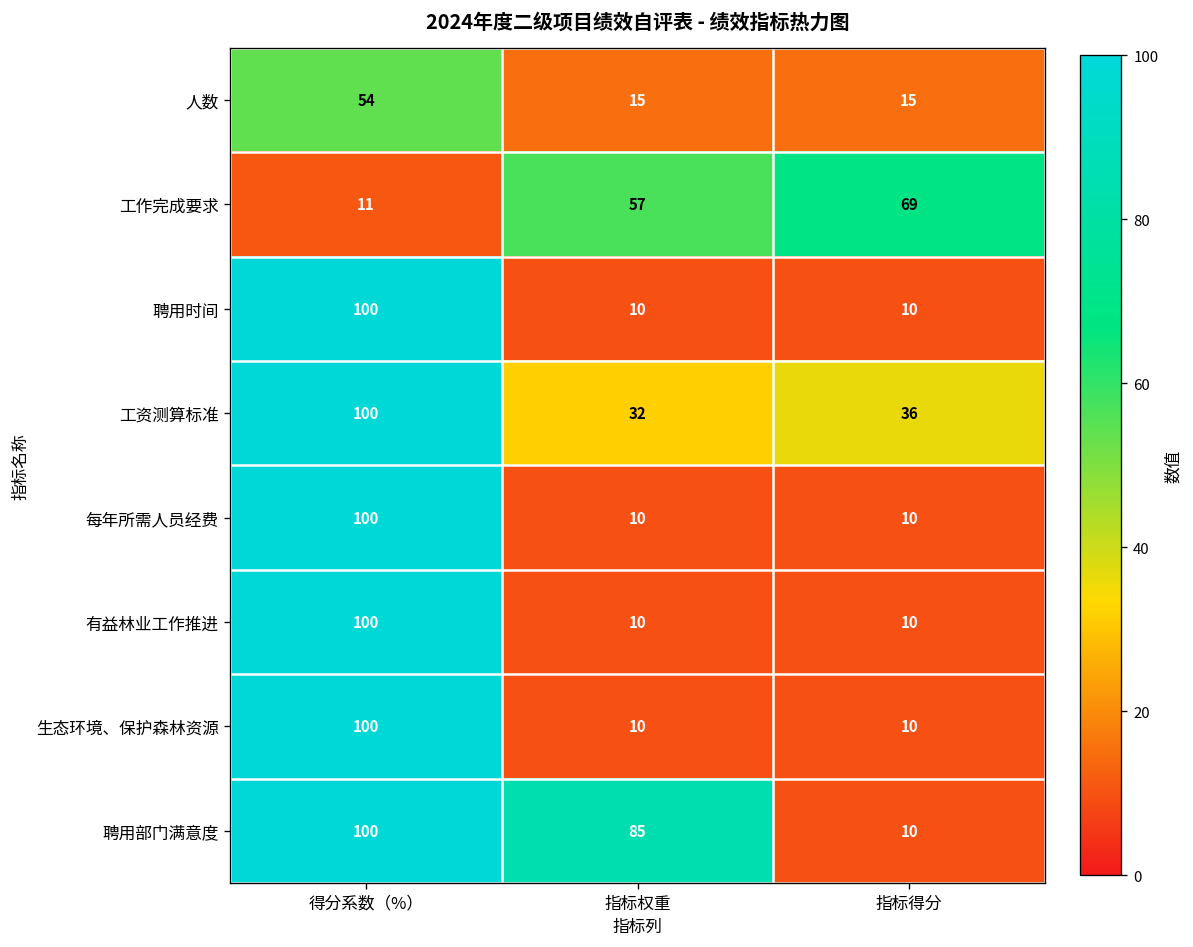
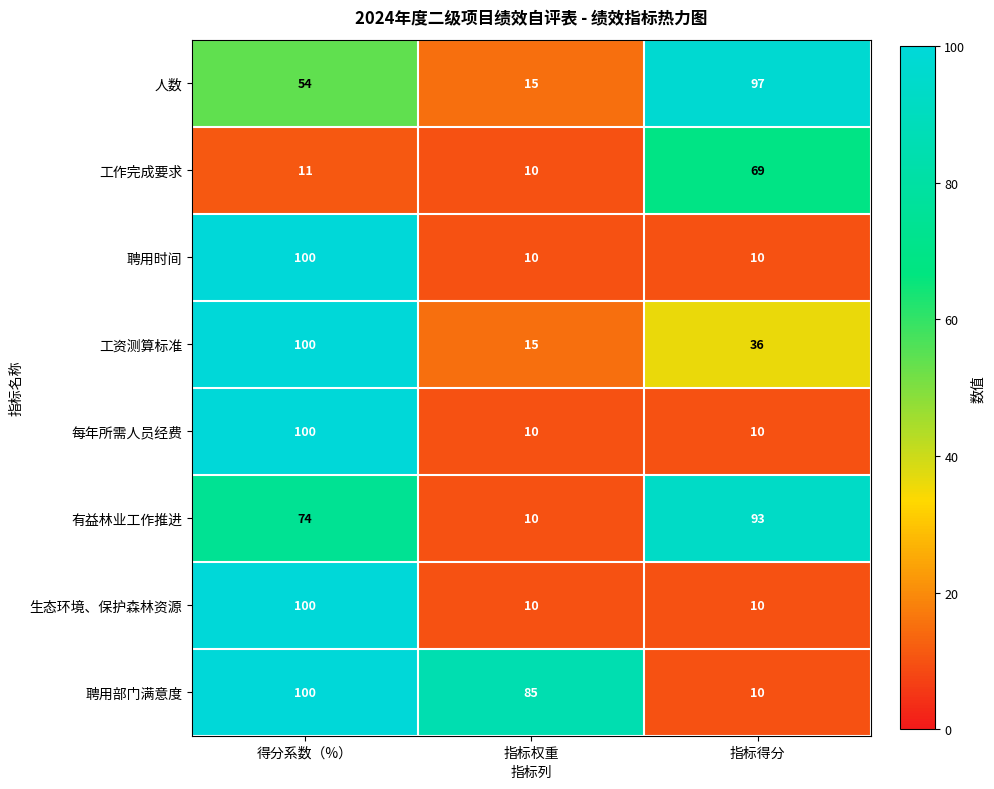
人数, 指标得分: 15 -> 97
工作完成要求, 指标权重: 57 -> 10
工资测算标准, 指标权重: 32 -> 15
有益林业工作推进, 得分系数（%）: 100 -> 74
有益林业工作推进, 指标得分: 10 -> 93
